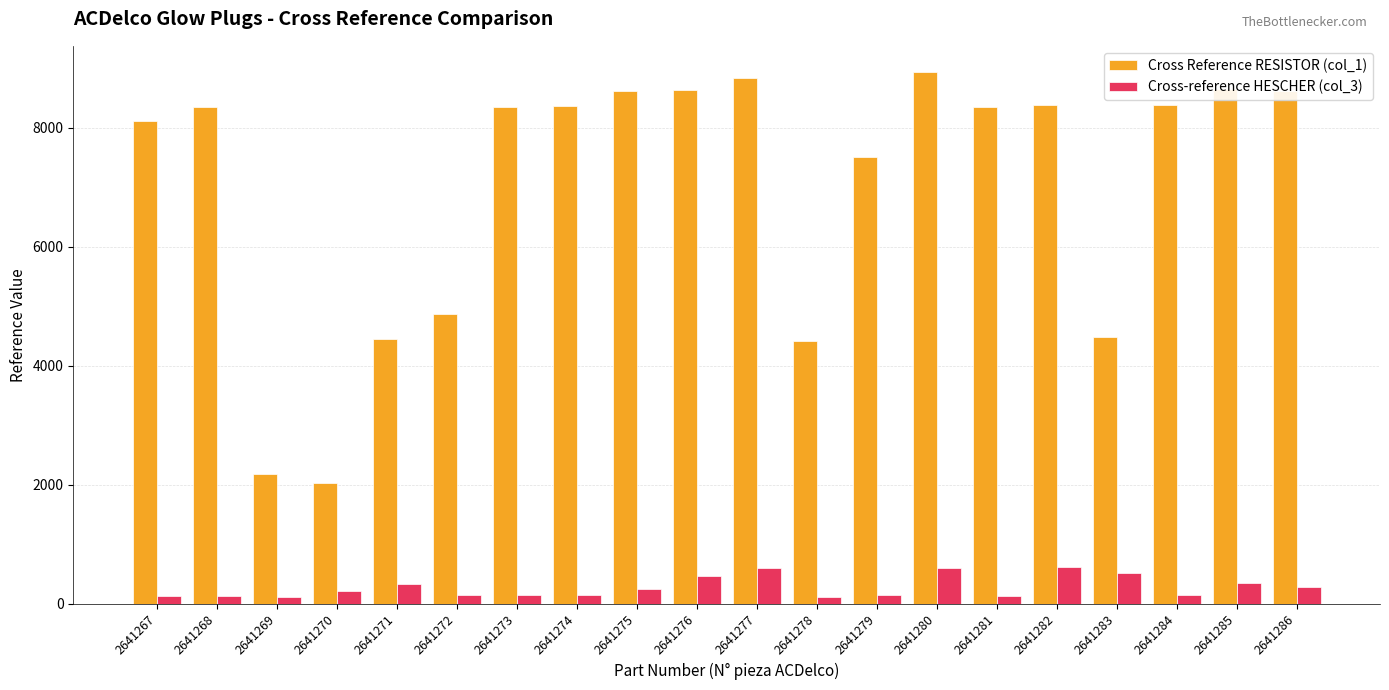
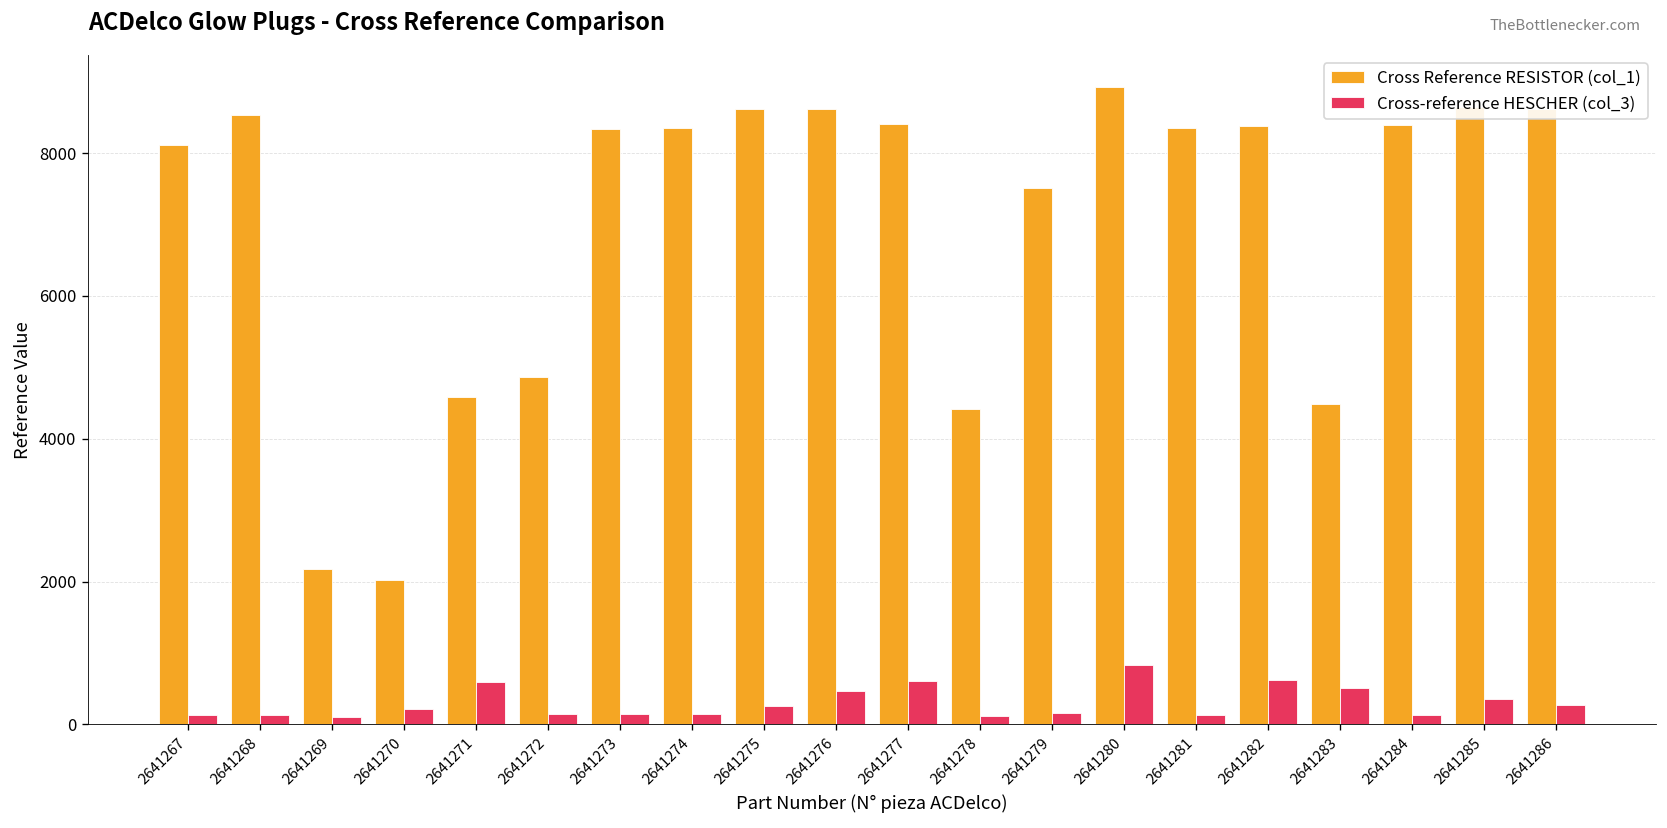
Cross Reference RESISTOR (col_1), 2641268: 8400 -> 8500
Cross Reference RESISTOR (col_1), 2641271: 4400 -> 4600
Cross-reference HESCHER (col_3), 2641271: 300 -> 600
Cross Reference RESISTOR (col_1), 2641277: 8800 -> 8400
Cross-reference HESCHER (col_3), 2641280: 600 -> 800
